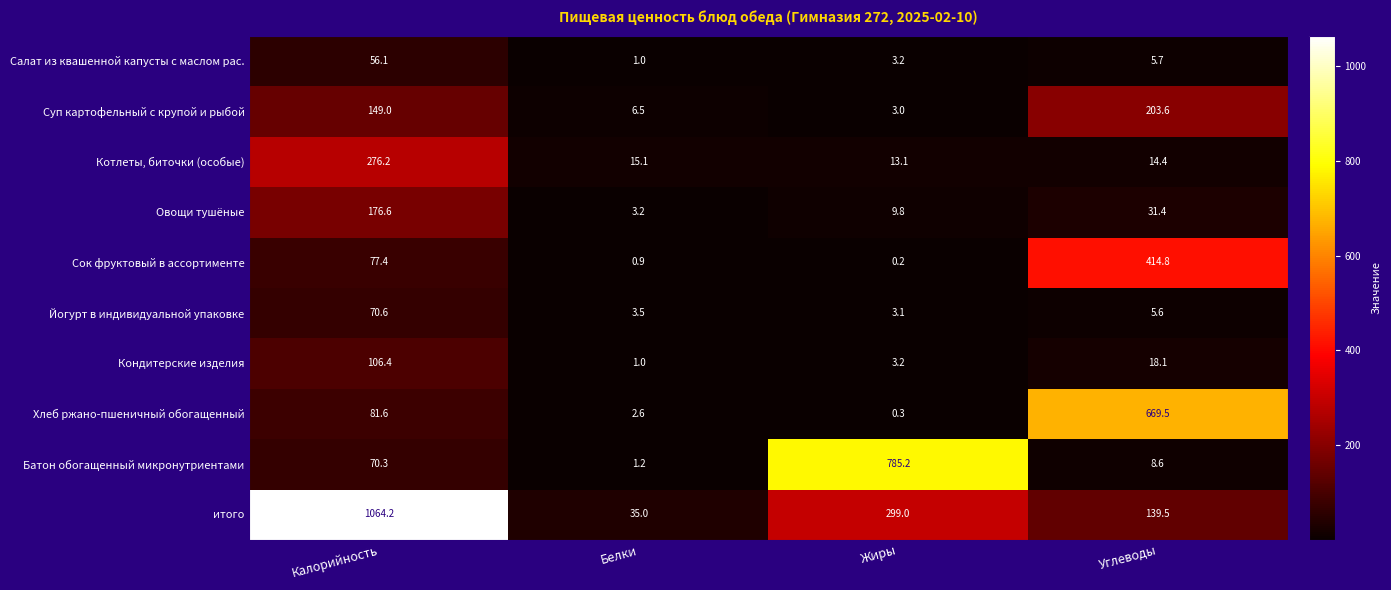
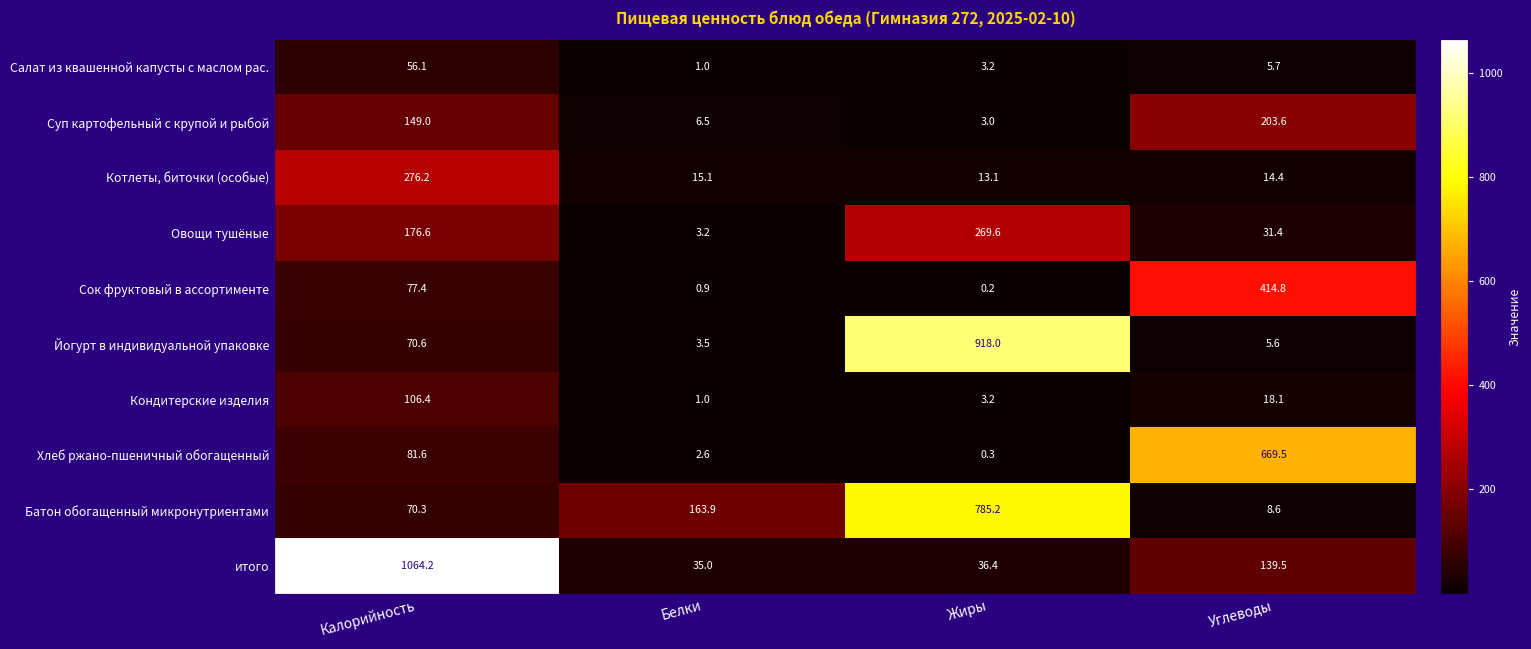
Овощи тушёные, Жиры: 9.8 -> 269.6
Йогурт в индивидуальной упаковке, Жиры: 3.1 -> 918.0
Батон обогащенный микронутриентами, Белки: 1.2 -> 163.9
итого, Жиры: 299.0 -> 36.4
